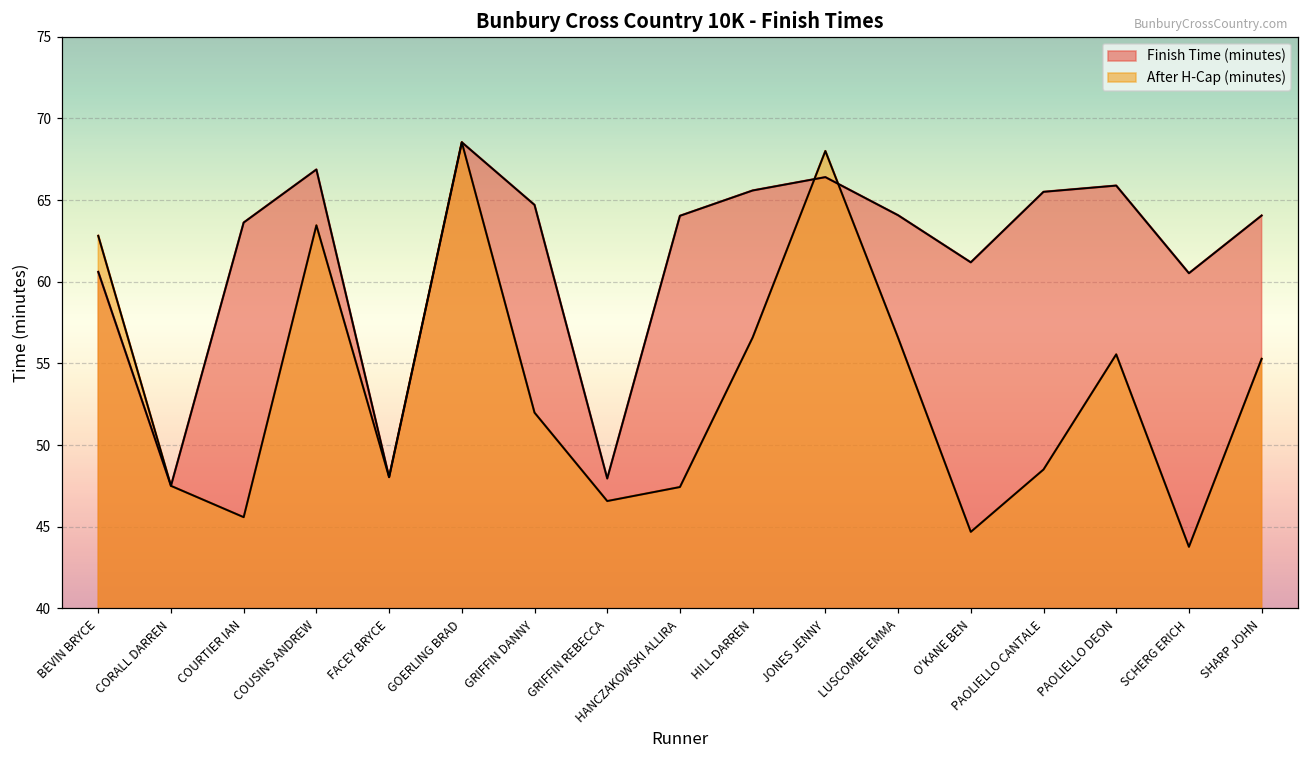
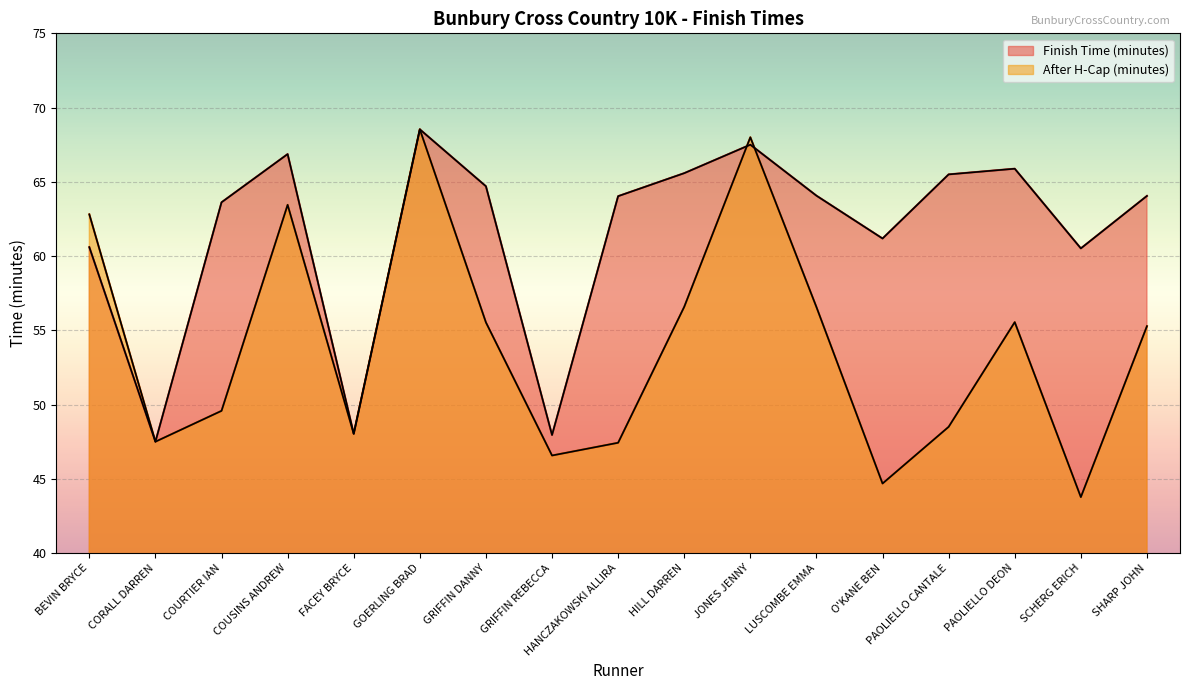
After H-Cap (minutes), COURTIER IAN: 45.6 -> 49.6
After H-Cap (minutes), GRIFFIN DANNY: 52.0 -> 55.5
Finish Time (minutes), JONES JENNY: 66.4 -> 67.5
